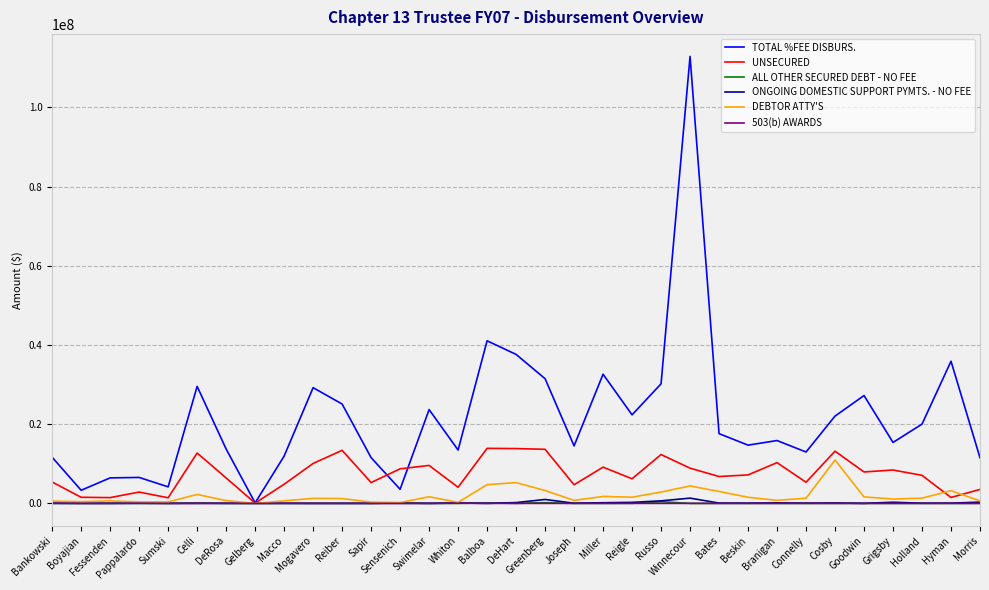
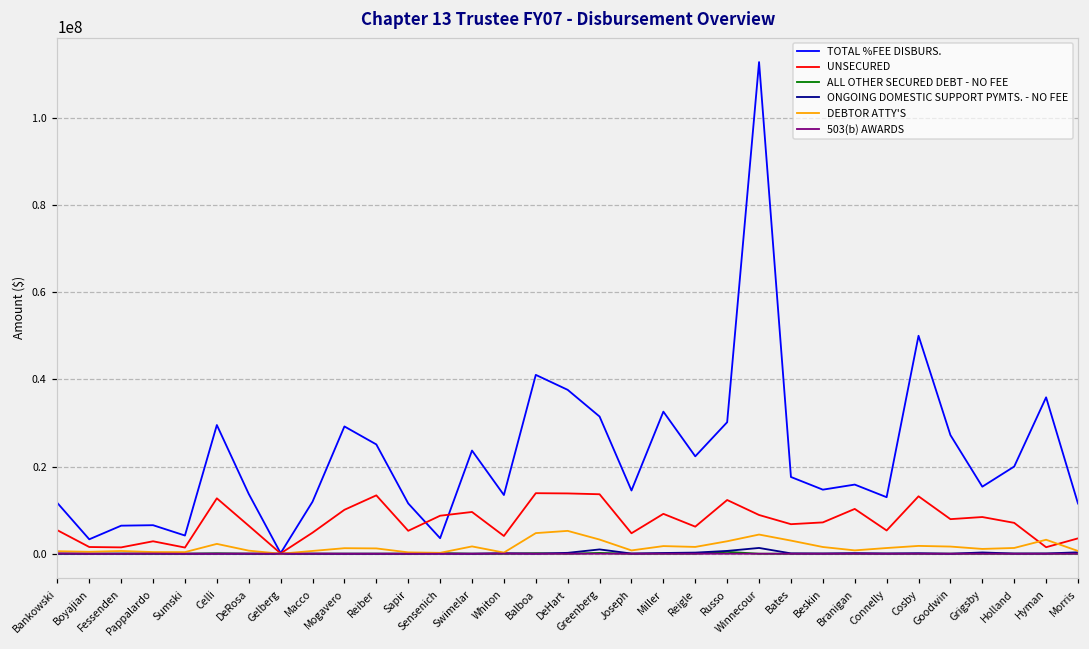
TOTAL %FEE DISBURS., Cosby: 22000000 -> 50000000
DEBTOR ATTY'S, Cosby: 11000000 -> 2000000
